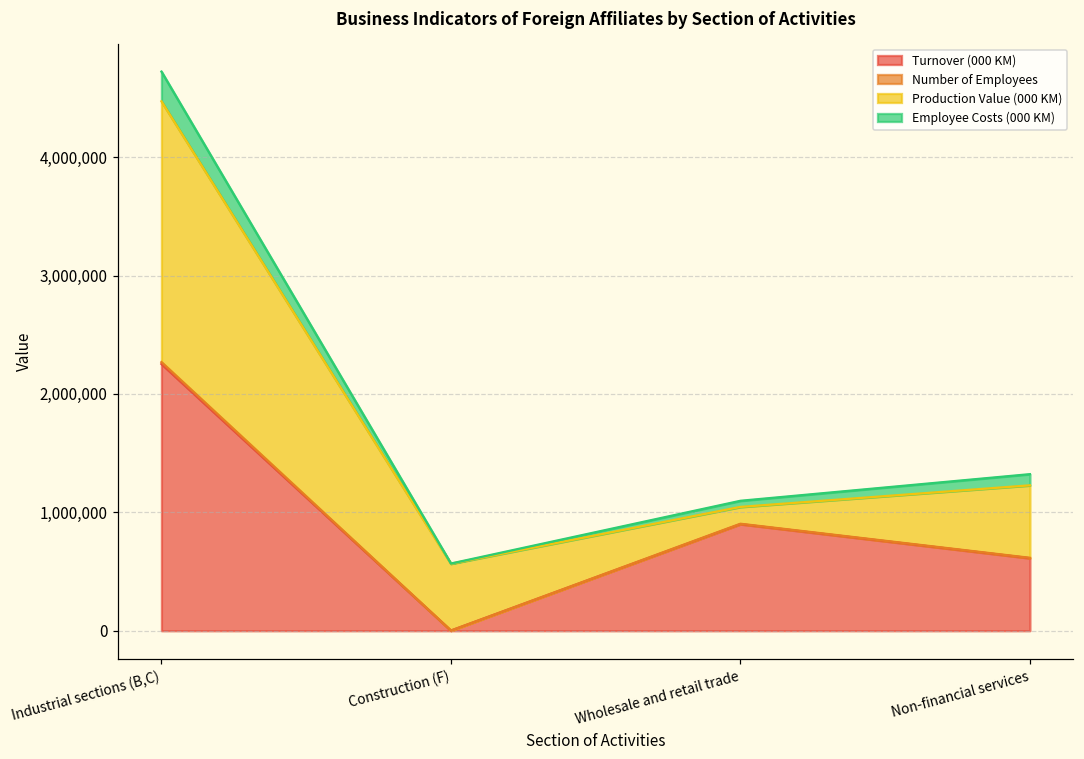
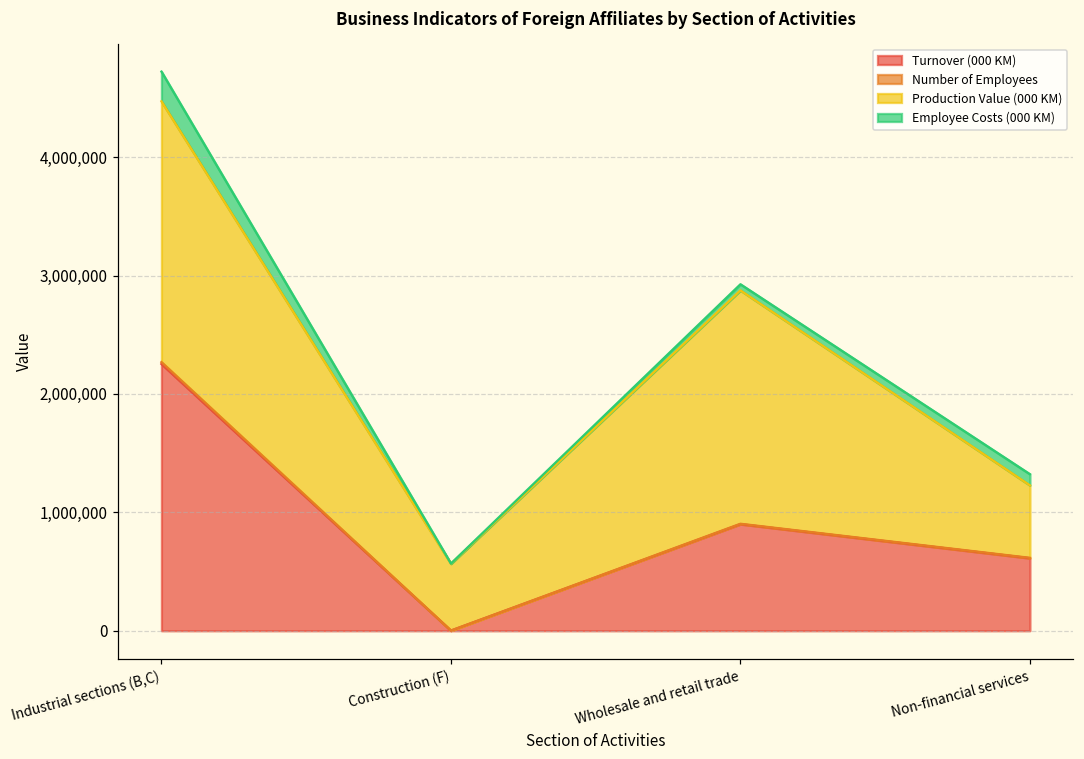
Production Value (000 KM), Wholesale and retail trade: 140,000 -> 1,970,000
